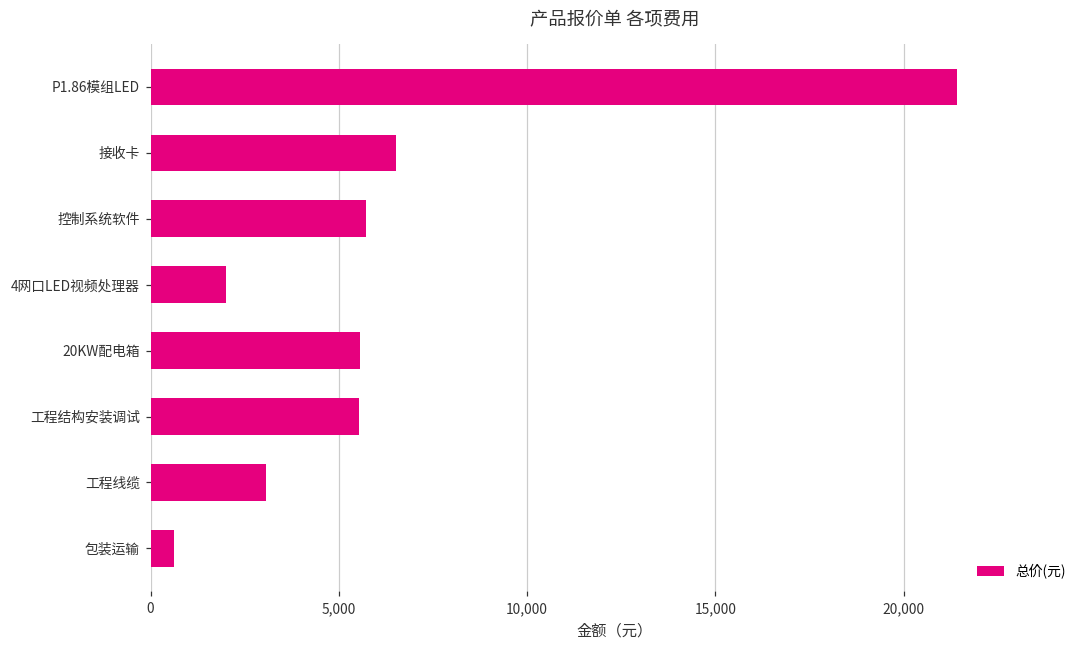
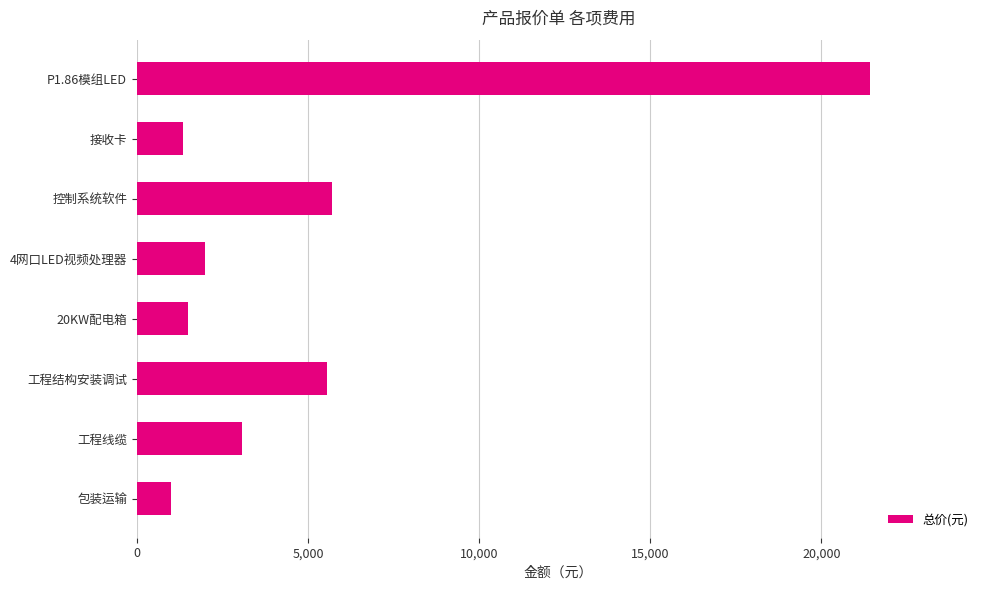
接收卡: 6,500 -> 1,400
20KW配电箱: 5,600 -> 1,500
包装运输: 600 -> 1,000
